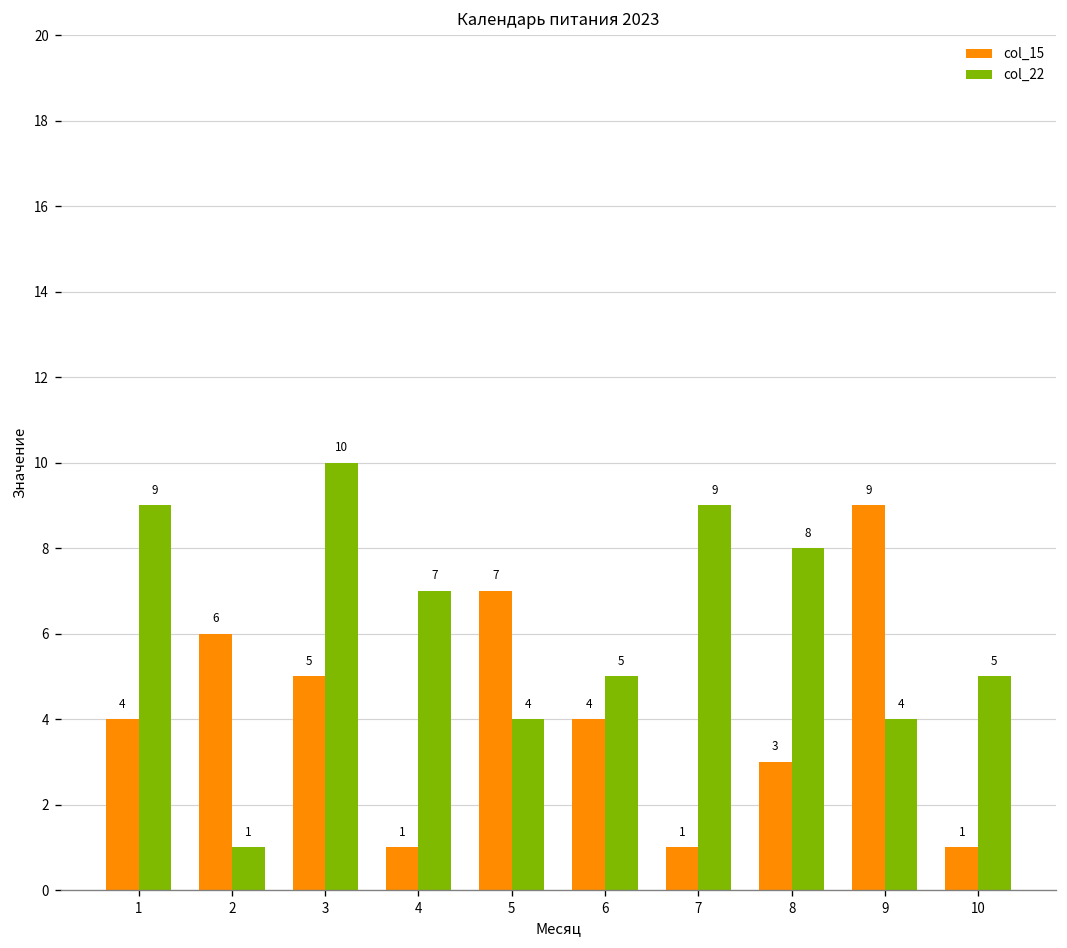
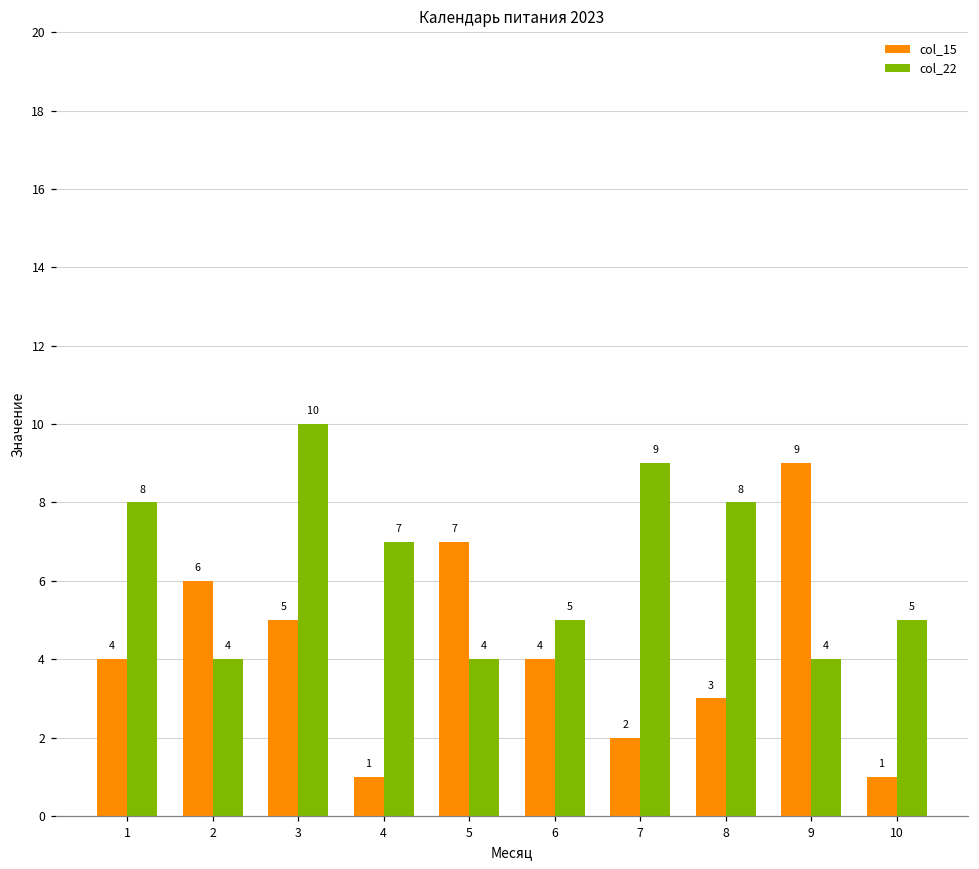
col_22, 1: 9 -> 8
col_22, 2: 1 -> 4
col_15, 7: 1 -> 2
